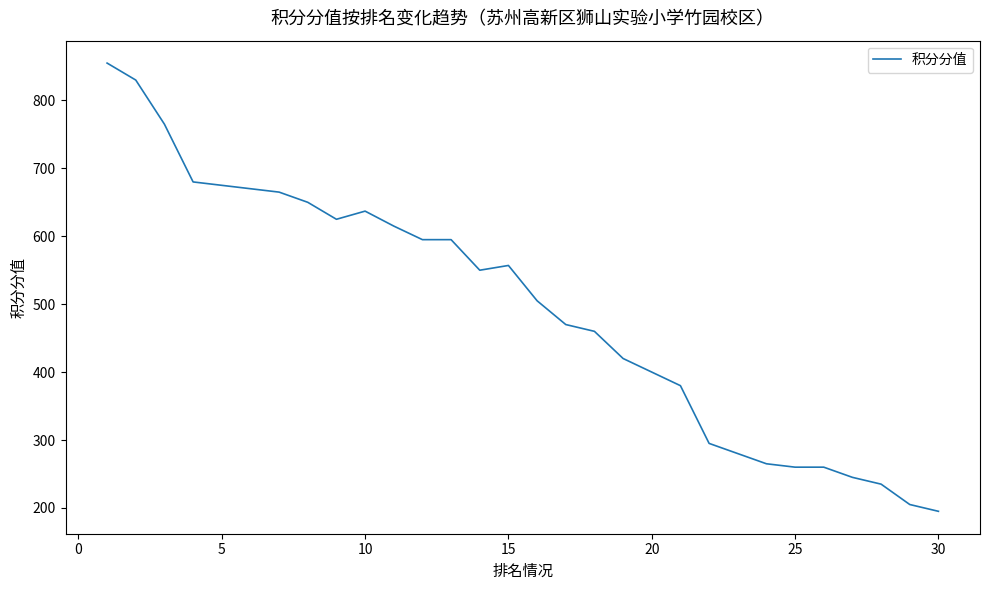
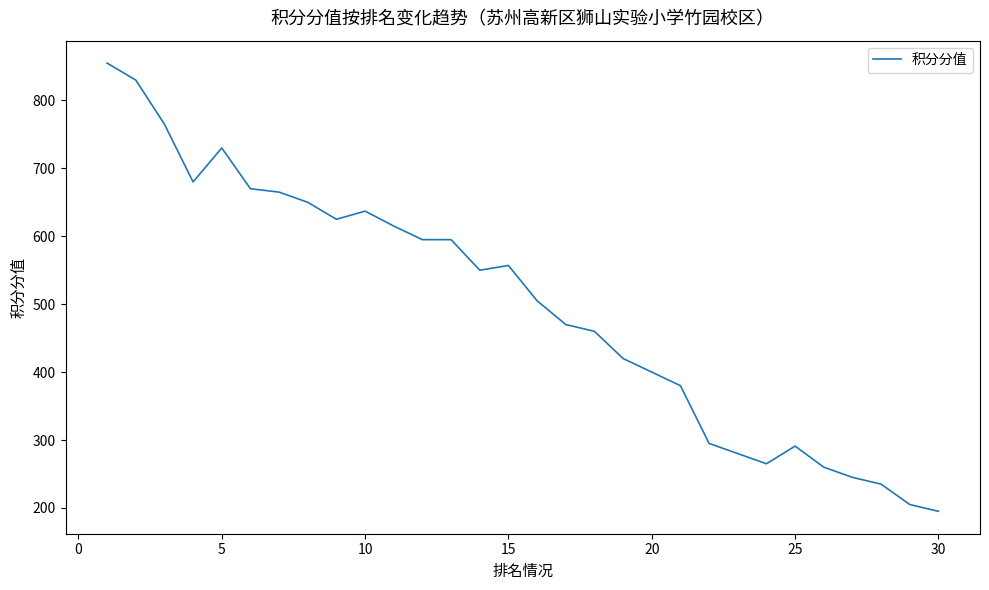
5: 680 -> 730
25: 260 -> 290
